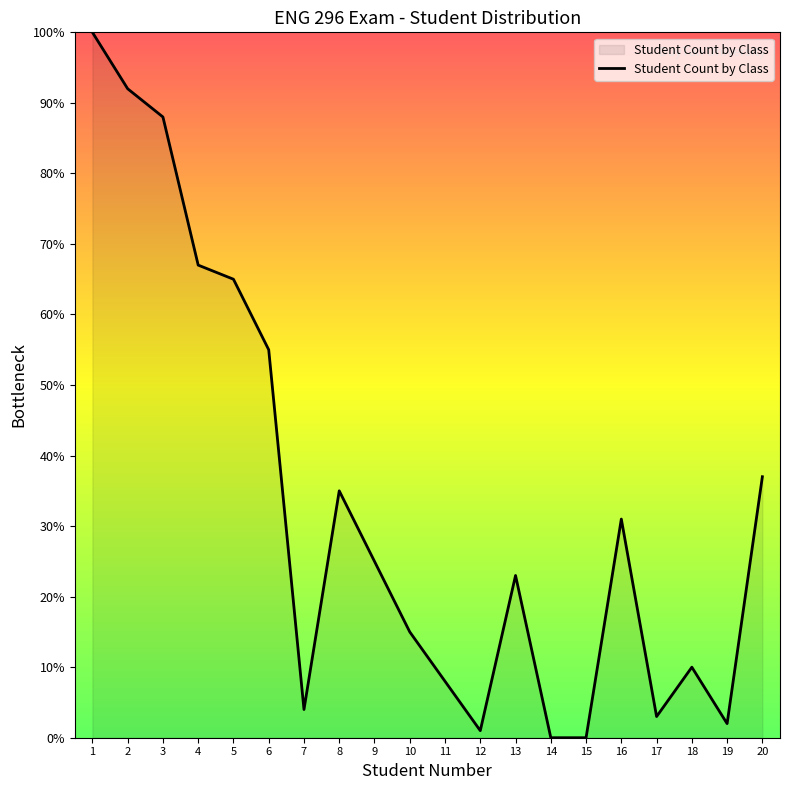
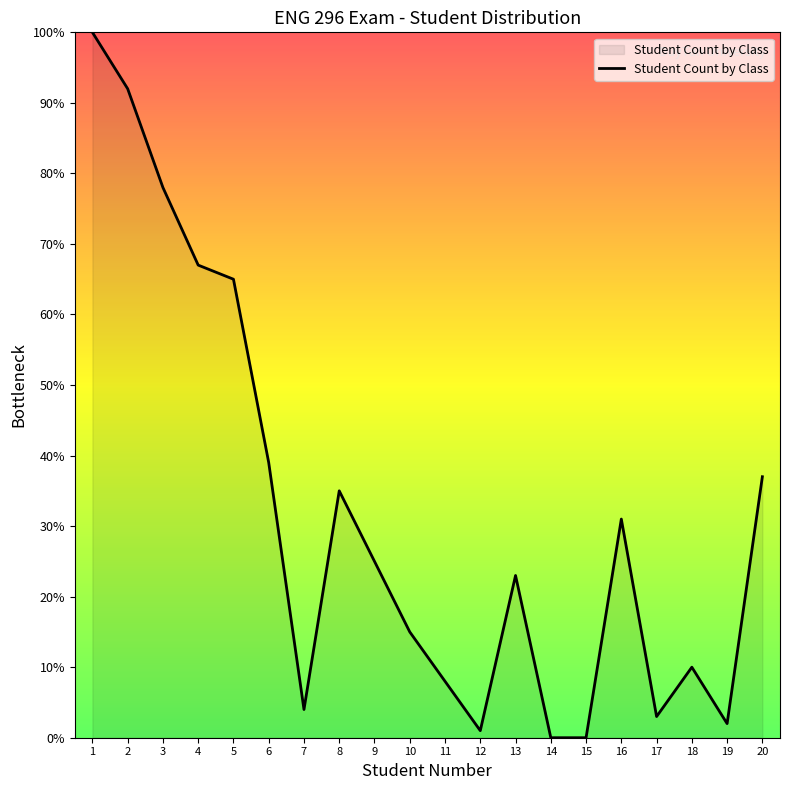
3: 88% -> 78%
6: 55% -> 39%
